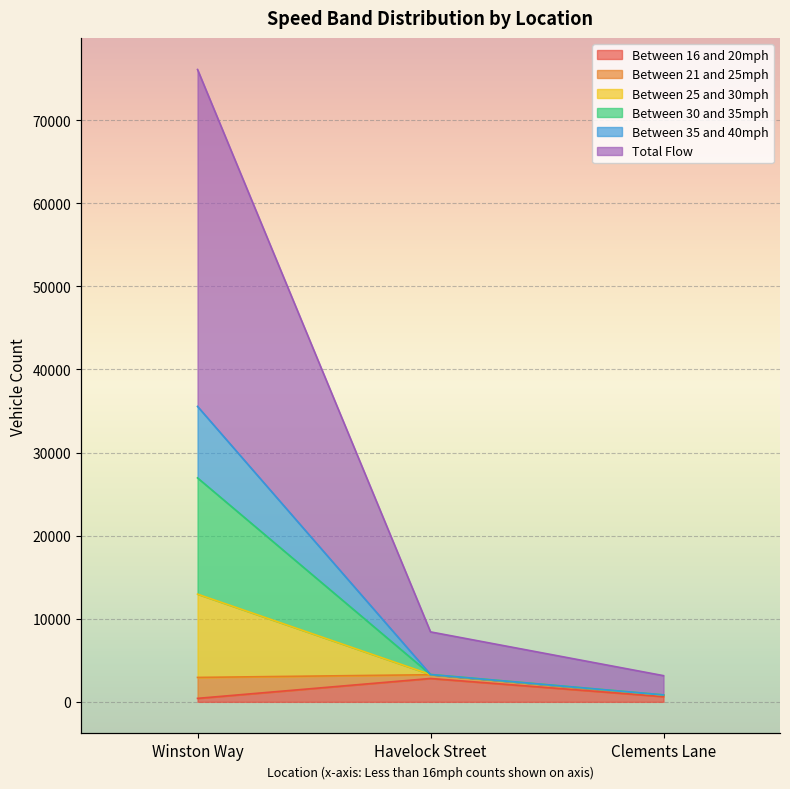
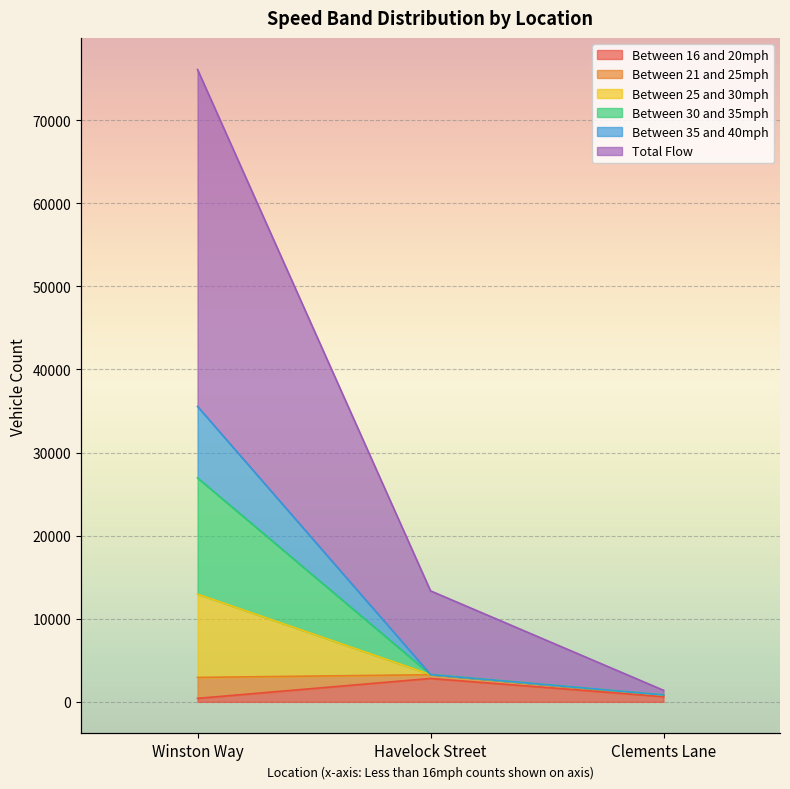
Total Flow, Havelock Street: 5000 -> 10000
Total Flow, Clements Lane: 2000 -> 1000
